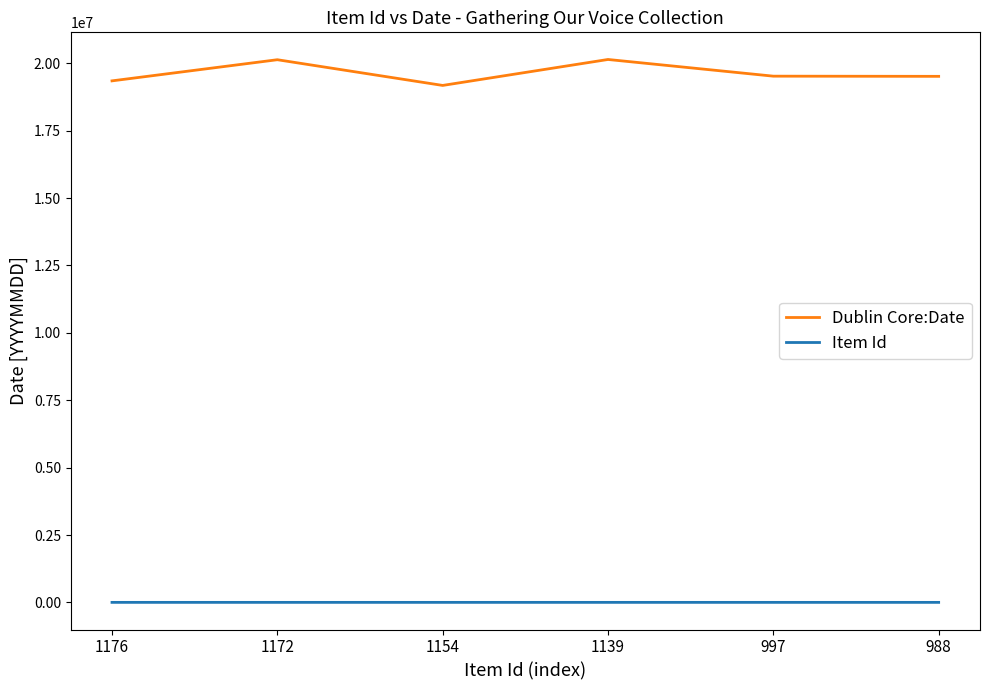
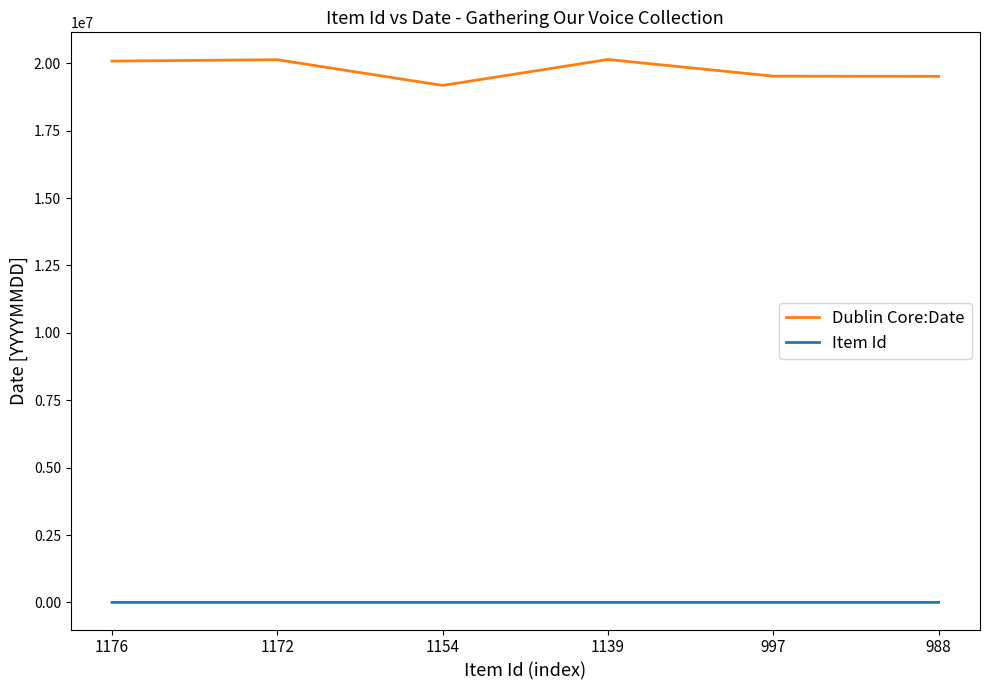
Dublin Core:Date, 1176: 19300000 -> 20100000
